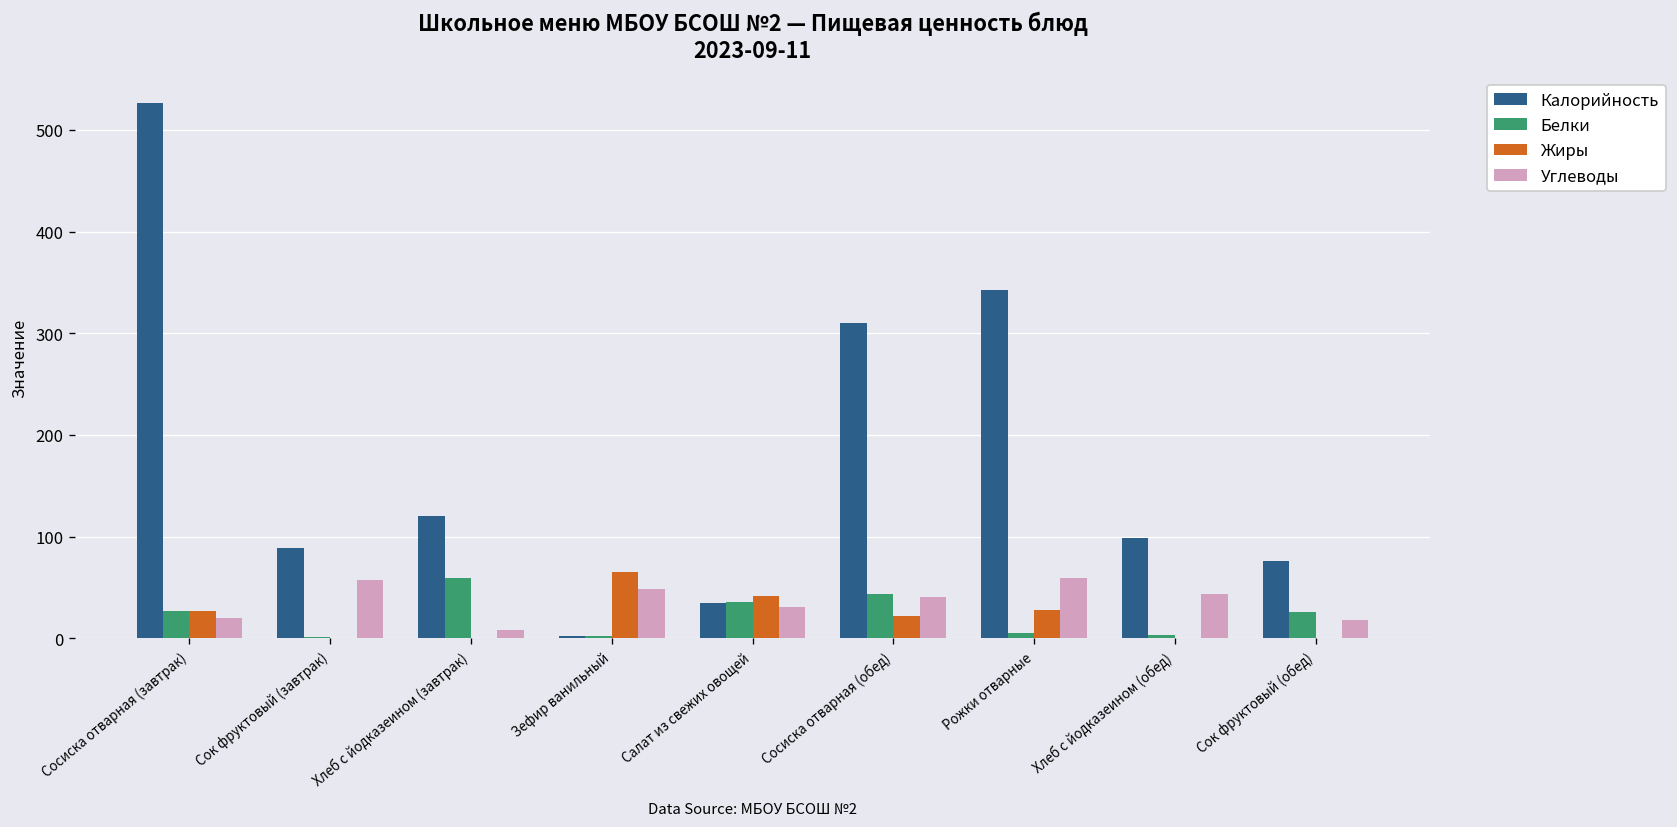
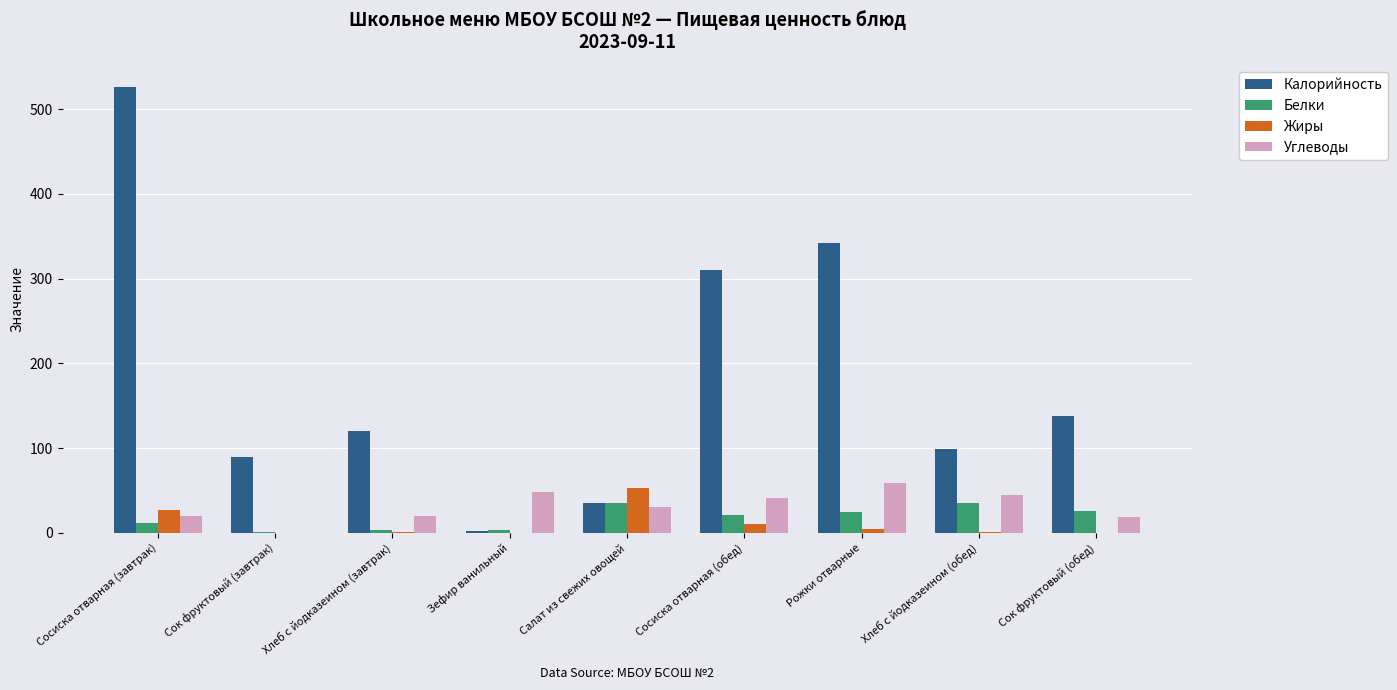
Белки, Сосиска отварная (завтрак): 30 -> 10
Углеводы, Сок фруктовый (завтрак): 60 -> 0
Белки, Хлеб с йодказеином (завтрак): 60 -> 0
Углеводы, Хлеб с йодказеином (завтрак): 10 -> 20
Жиры, Зефир ванильный: 70 -> 0
Жиры, Салат из свежих овощей: 40 -> 50
Белки, Сосиска отварная (обед): 40 -> 20
Жиры, Сосиска отварная (обед): 20 -> 10
Белки, Рожки отварные: 10 -> 30
Жиры, Рожки отварные: 30 -> 0
Белки, Хлеб с йодказеином (обед): 0 -> 40
Калорийность, Сок фруктовый (обед): 80 -> 140
